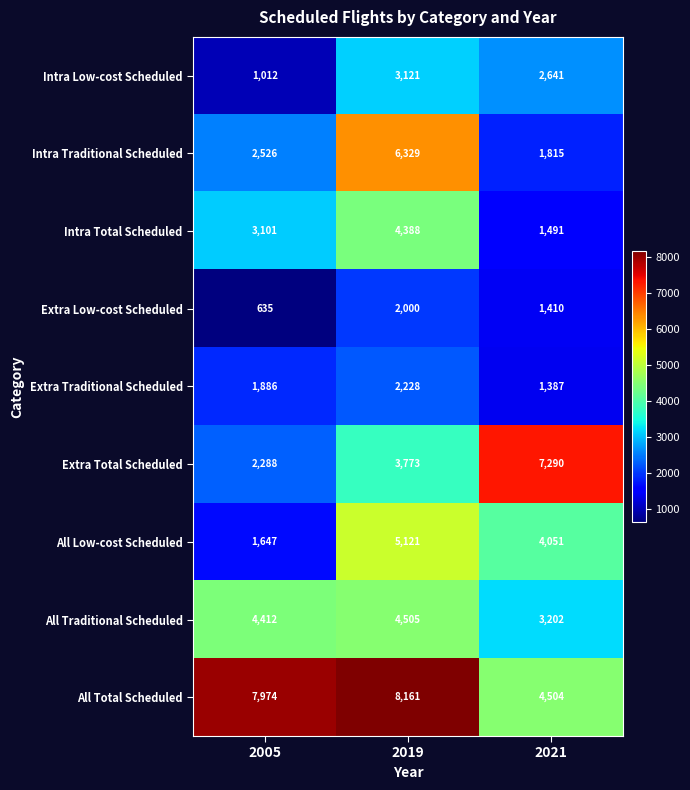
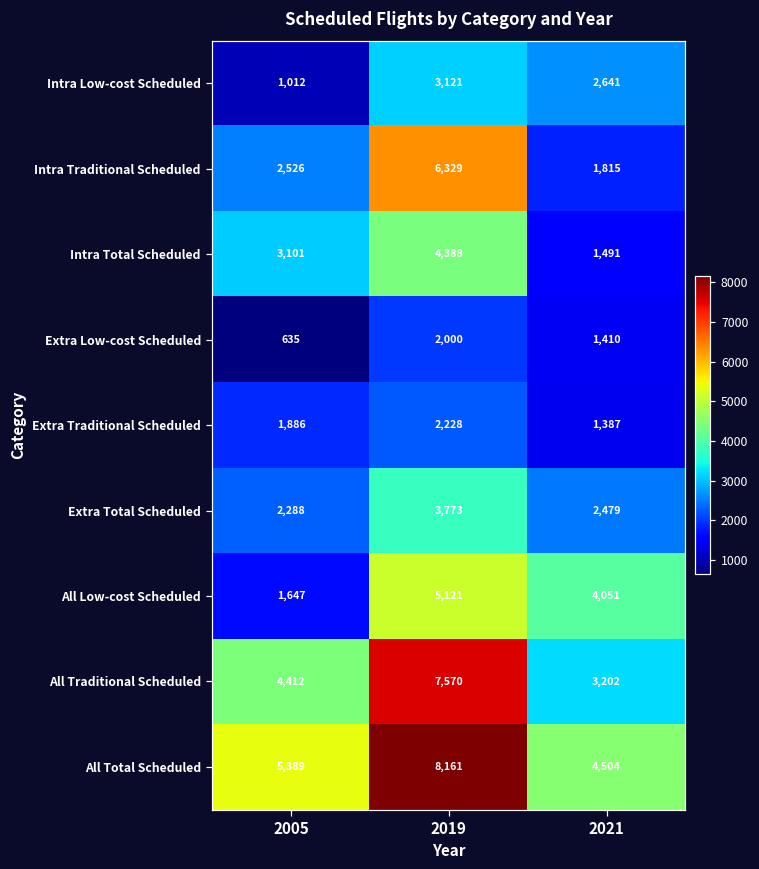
Extra Total Scheduled, 2021: 7,290 -> 2,479
All Traditional Scheduled, 2019: 4,505 -> 7,570
All Total Scheduled, 2005: 7,974 -> 5,389
